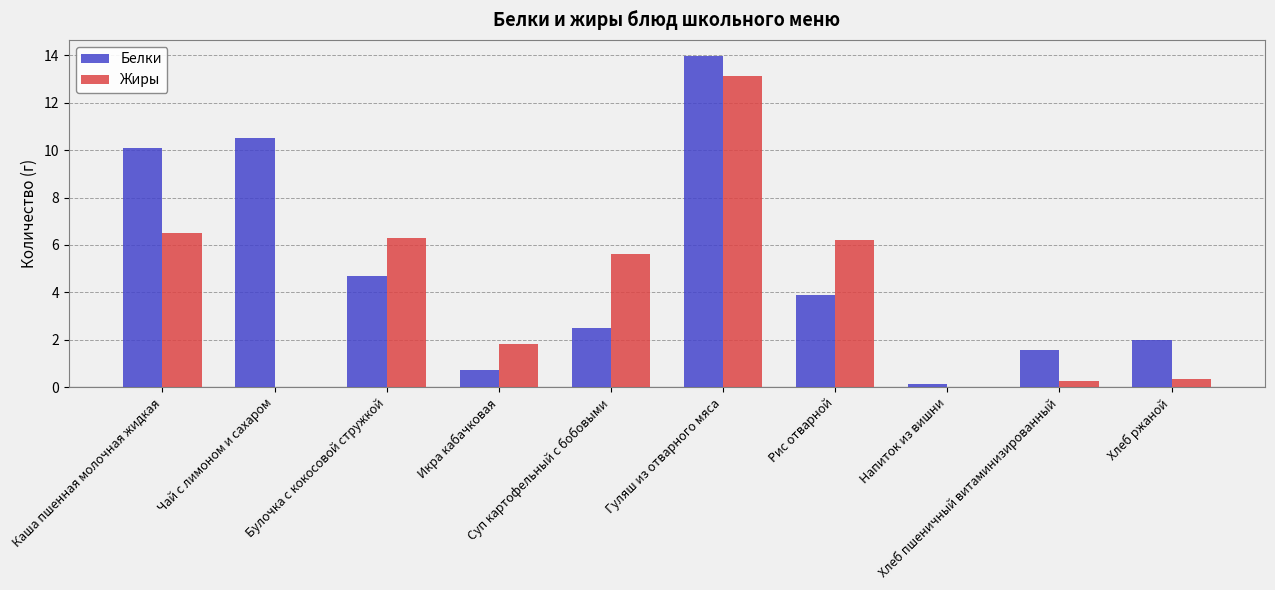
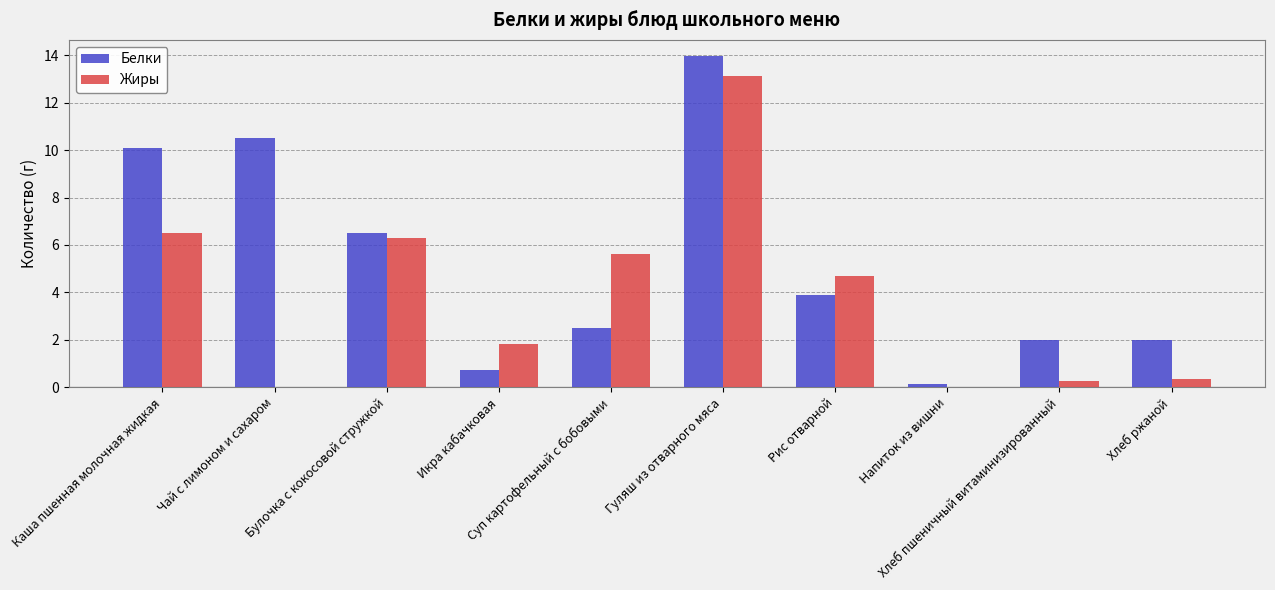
Белки, Булочка с кокосовой стружкой: 4.7 -> 6.5
Жиры, Рис отварной: 6.2 -> 4.7
Белки, Хлеб пшеничный витаминизированный: 1.6 -> 2.0
